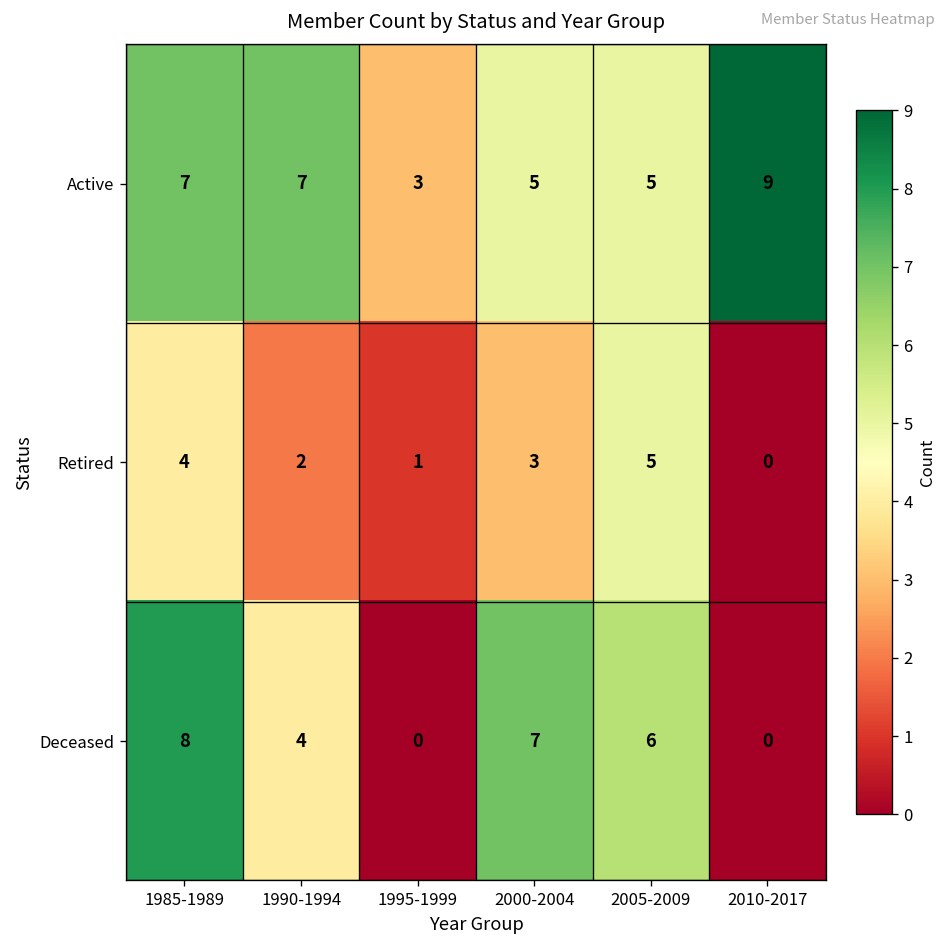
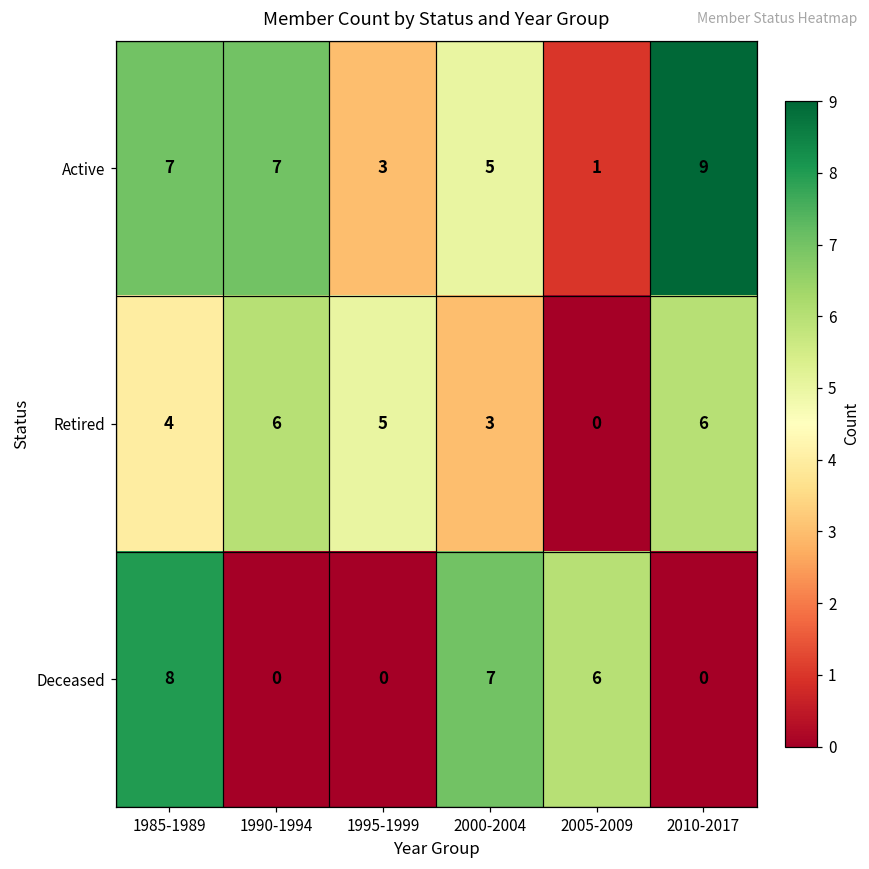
Active, 2005-2009: 5 -> 1
Retired, 1990-1994: 2 -> 6
Retired, 1995-1999: 1 -> 5
Retired, 2005-2009: 5 -> 0
Retired, 2010-2017: 0 -> 6
Deceased, 1990-1994: 4 -> 0
